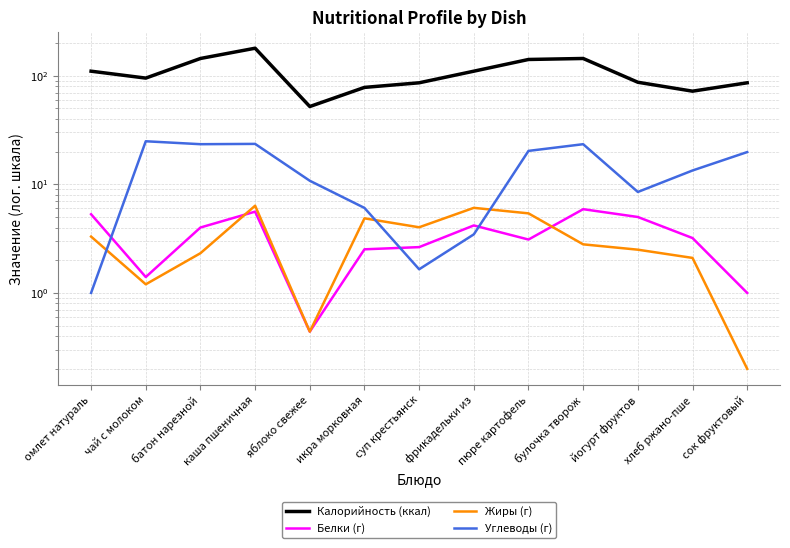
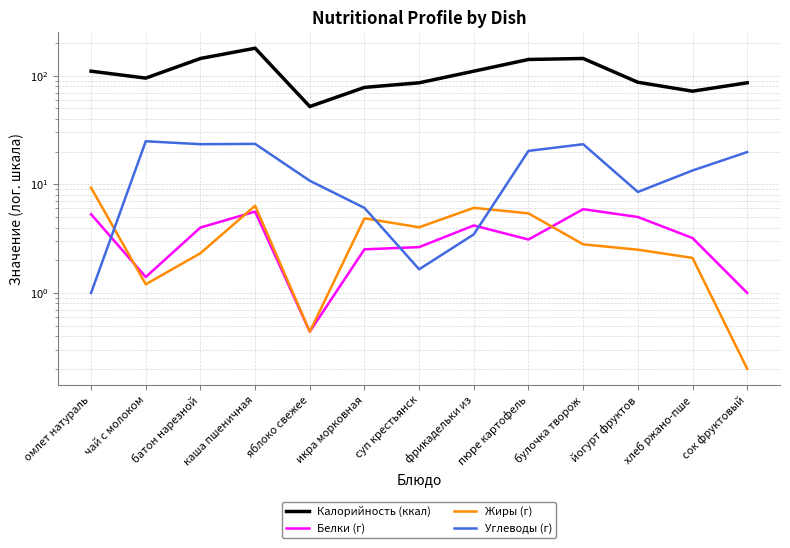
Жиры (г), омлет натураль: 3.3 -> 9
